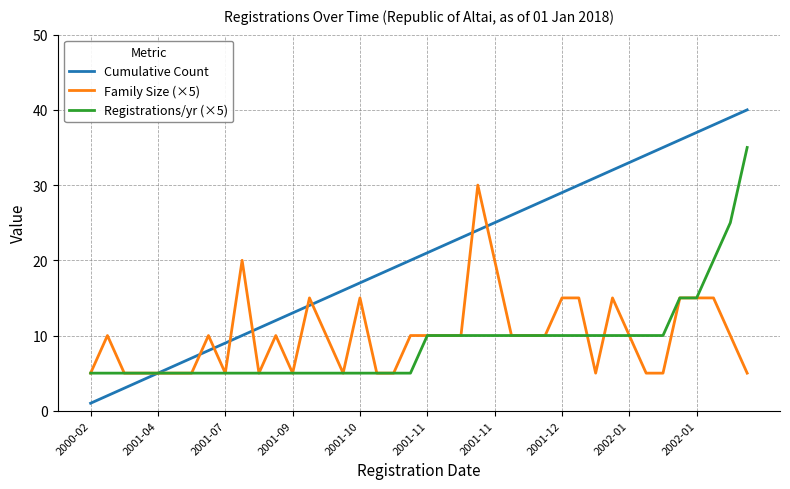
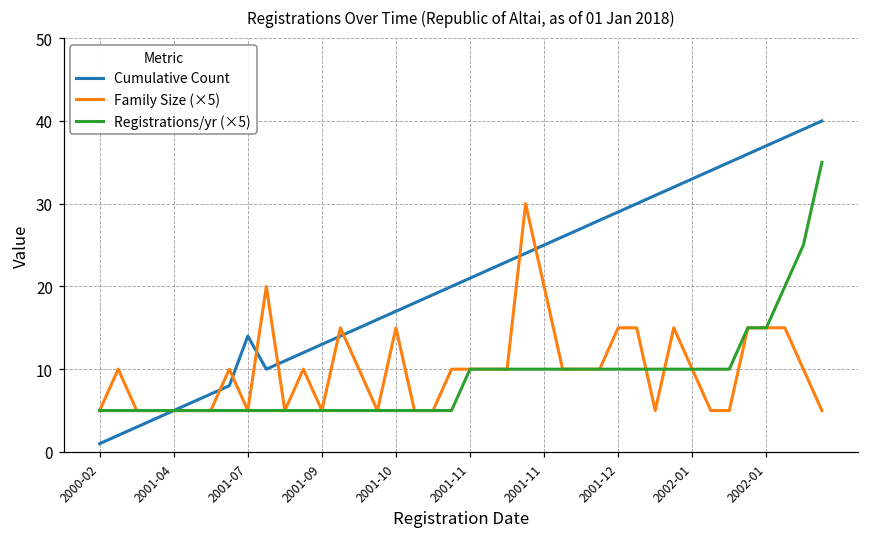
Cumulative Count, 2001-07: 9 -> 14
